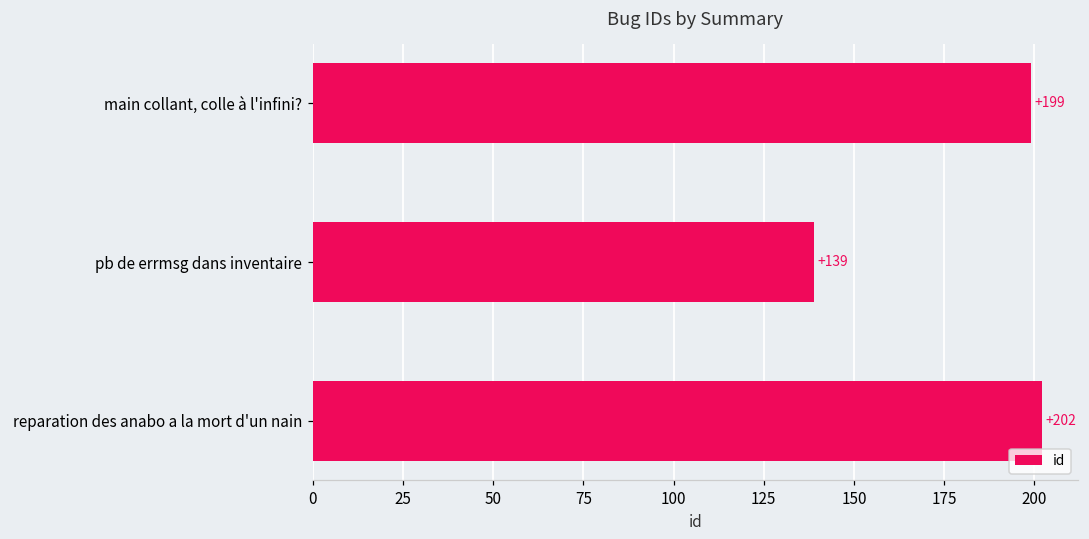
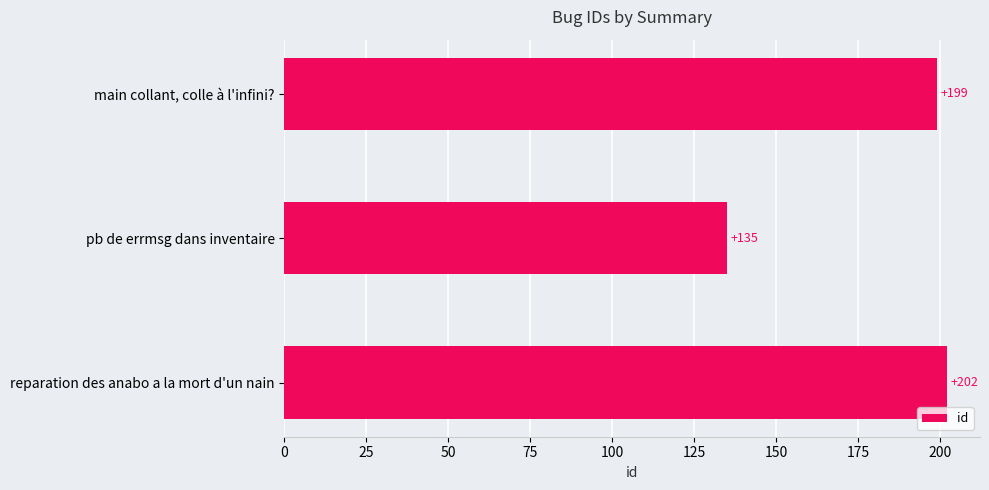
pb de errmsg dans inventaire: +139 -> +135
